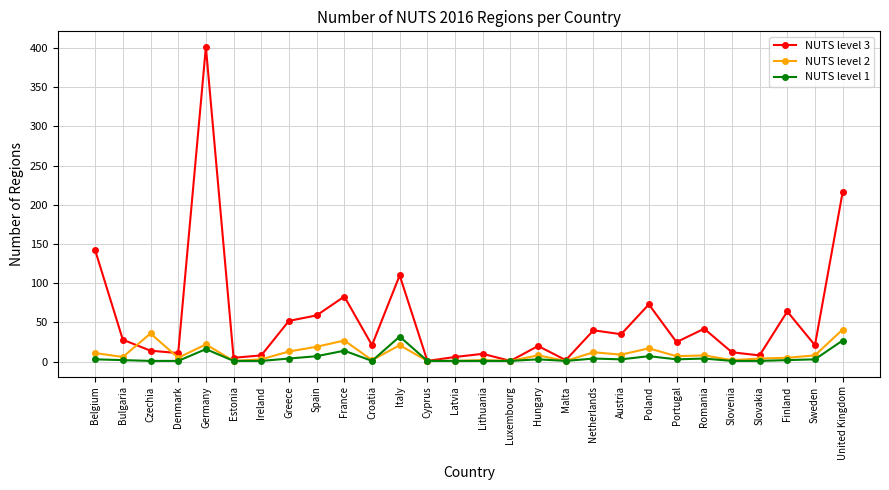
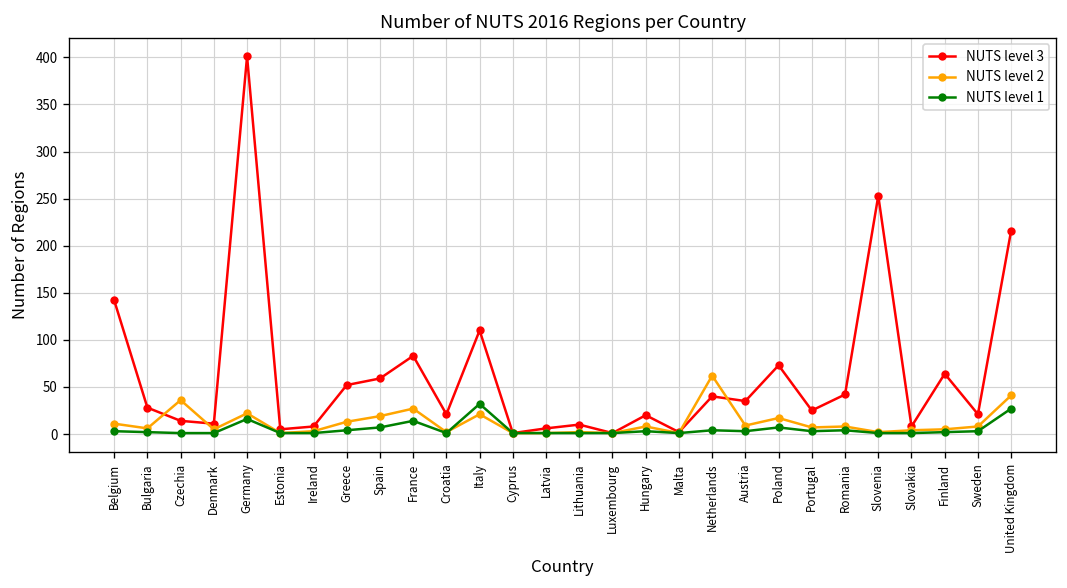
NUTS level 2, Netherlands: 10 -> 60
NUTS level 3, Slovenia: 10 -> 250
